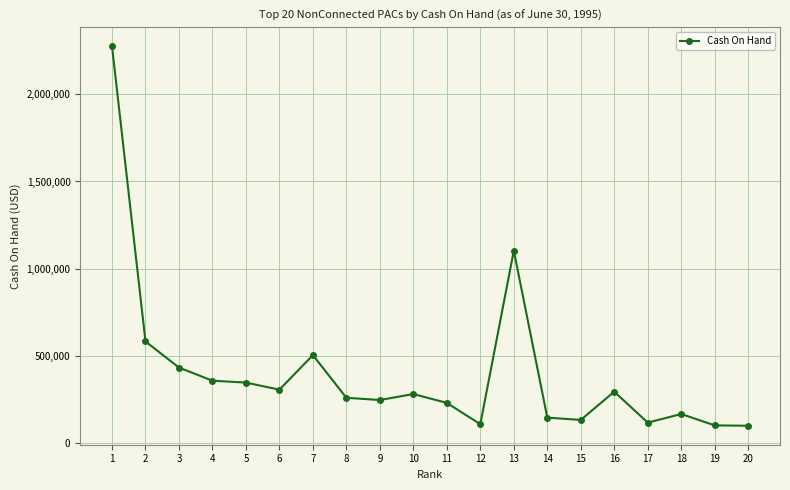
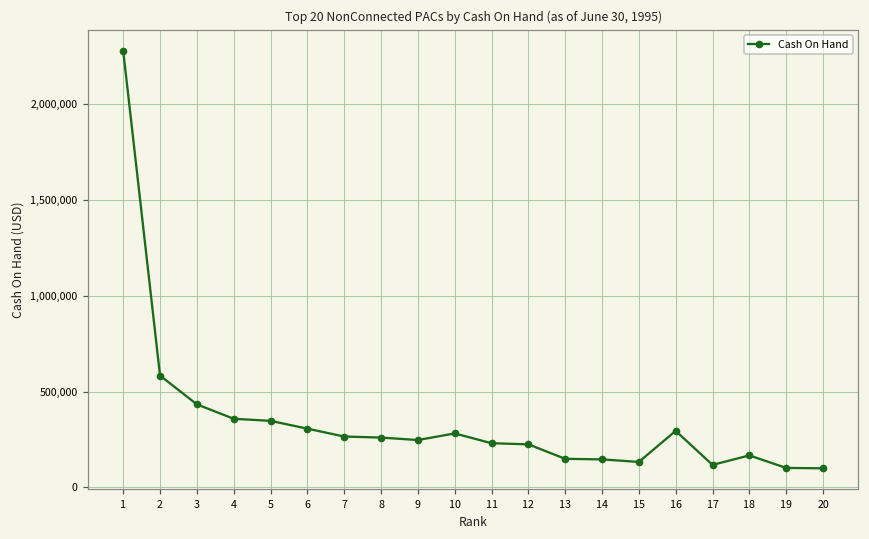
7: 500,000 -> 270,000
12: 110,000 -> 220,000
13: 1,100,000 -> 150,000
